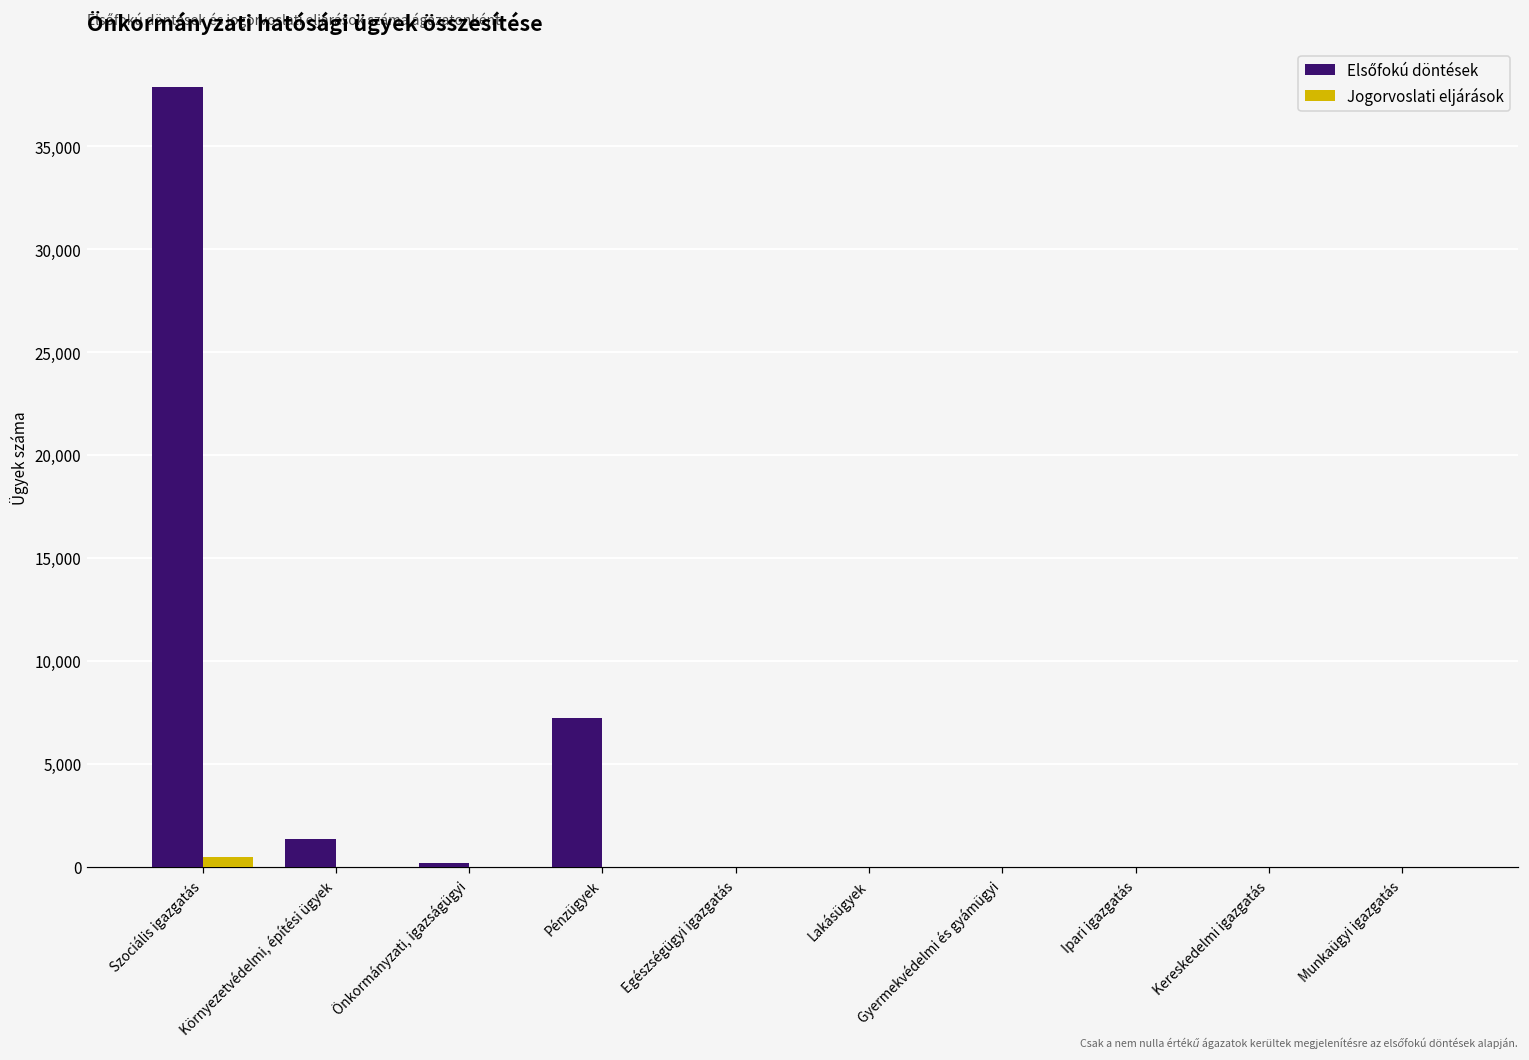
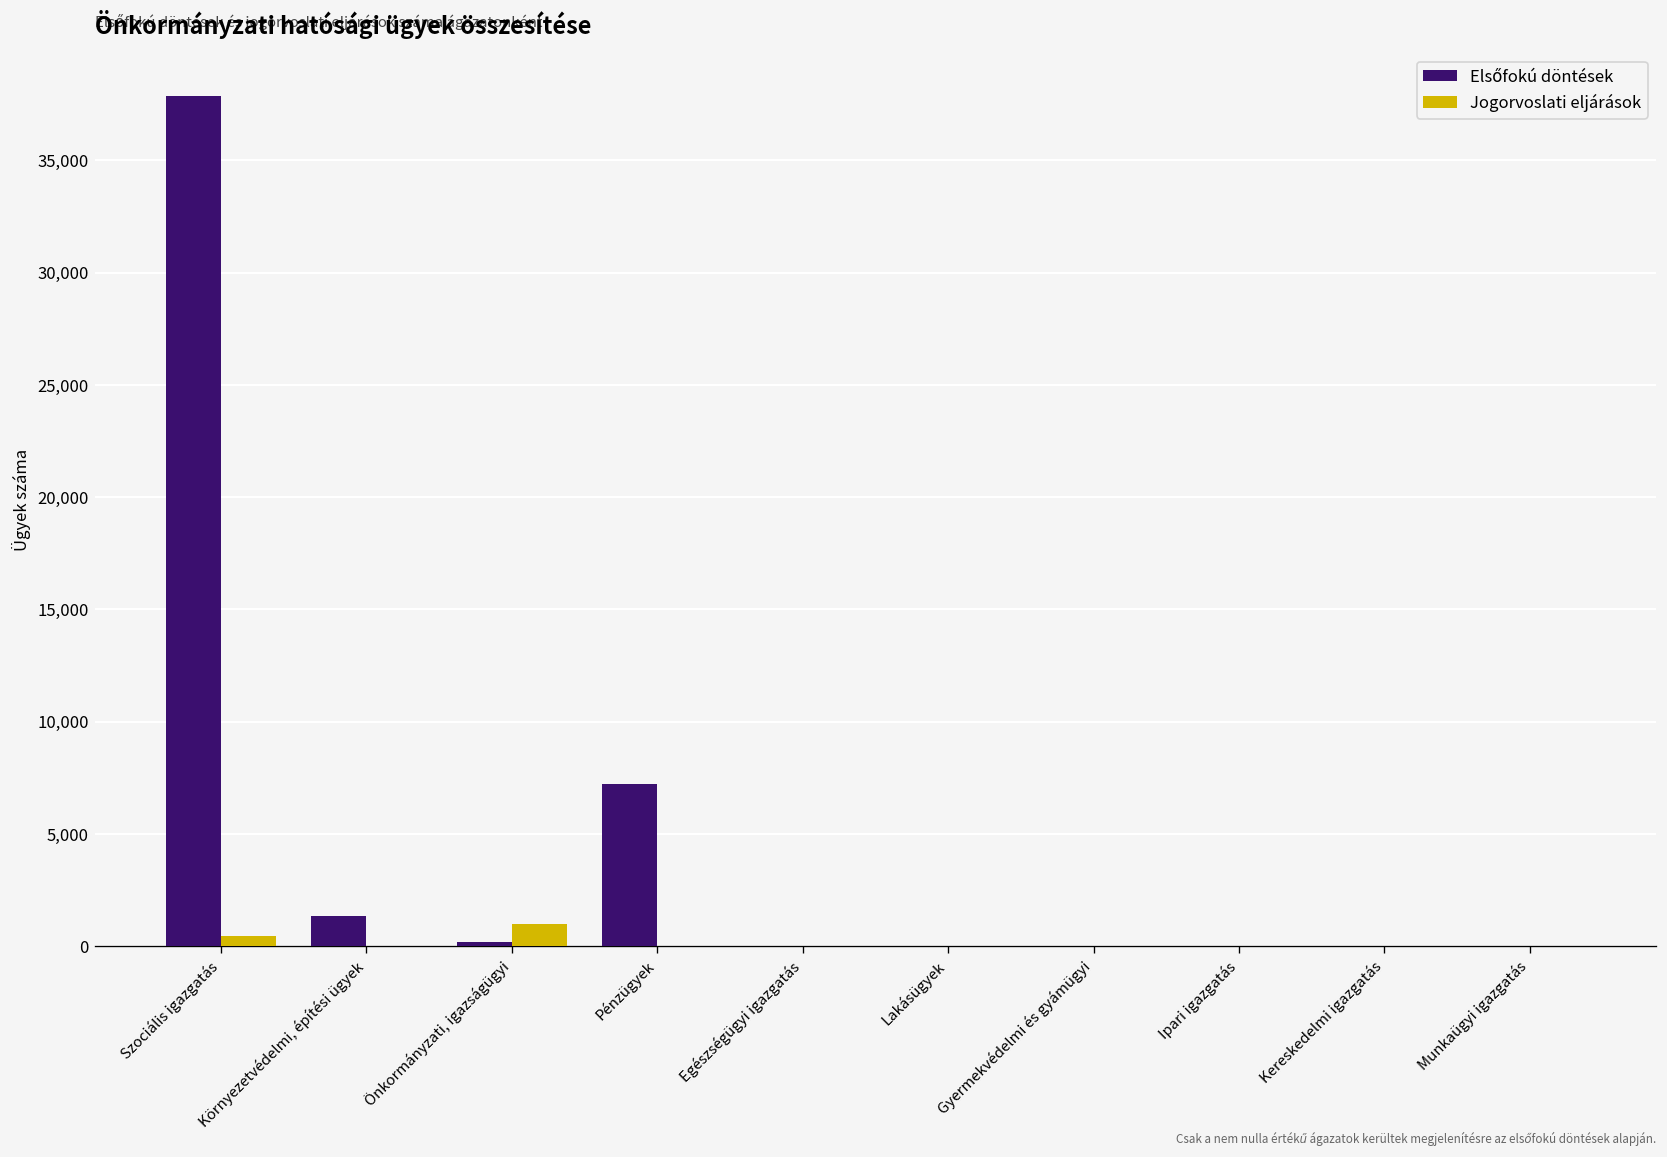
Jogorvoslati eljárások, Önkormányzati, igazságügyi: 0 -> 1,000
